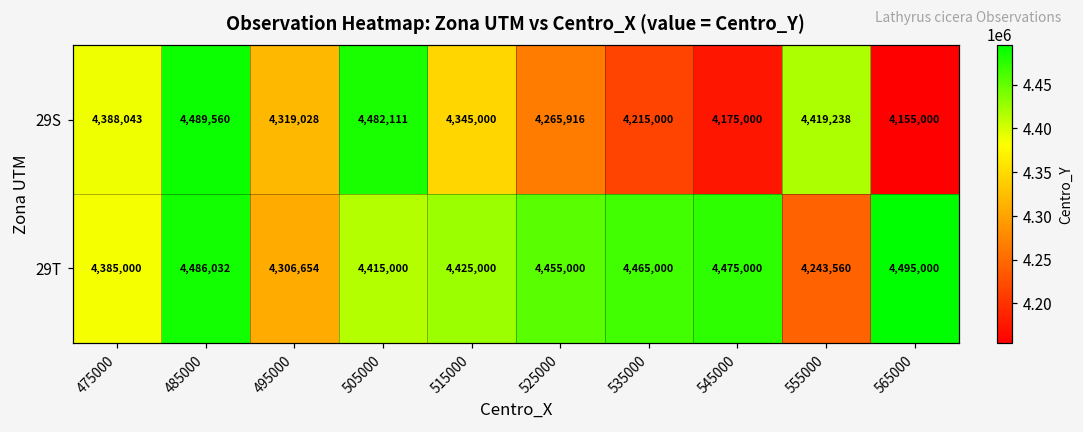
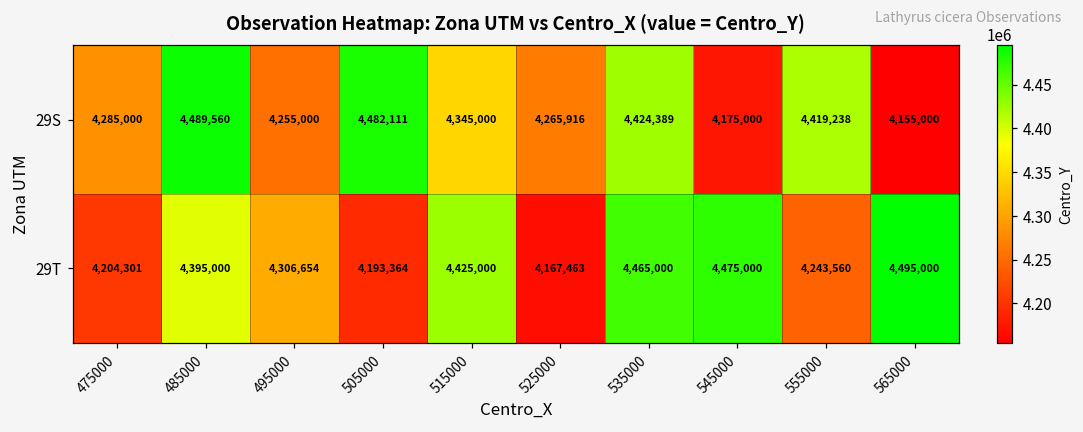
29S, 475000: 4,388,043 -> 4,285,000
29S, 495000: 4,319,028 -> 4,255,000
29S, 535000: 4,215,000 -> 4,424,389
29T, 475000: 4,385,000 -> 4,204,301
29T, 485000: 4,486,032 -> 4,395,000
29T, 505000: 4,415,000 -> 4,193,364
29T, 525000: 4,455,000 -> 4,167,463
